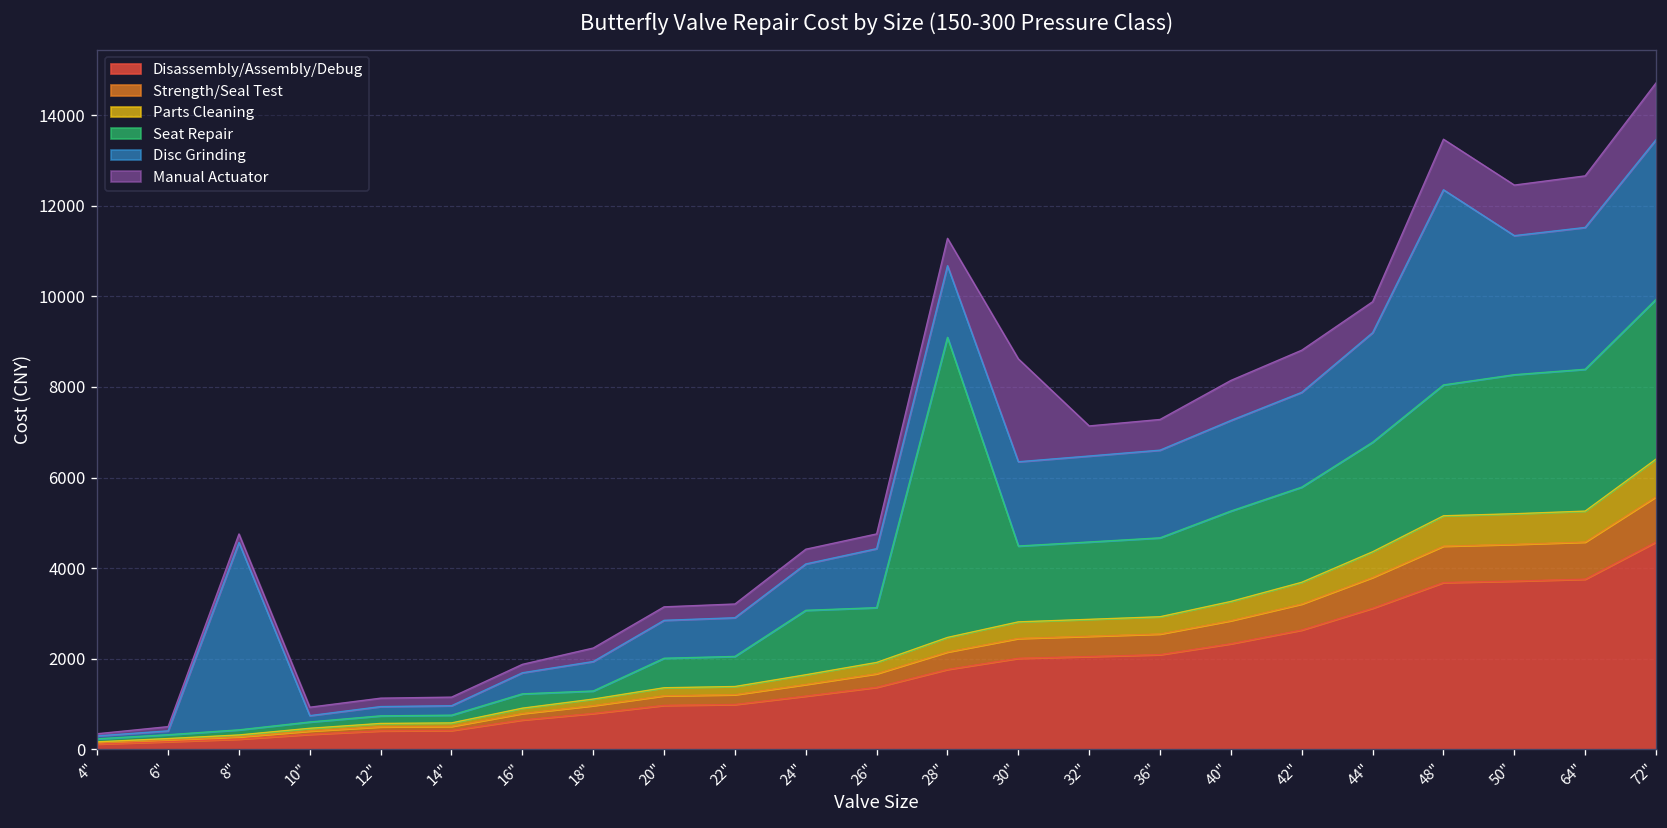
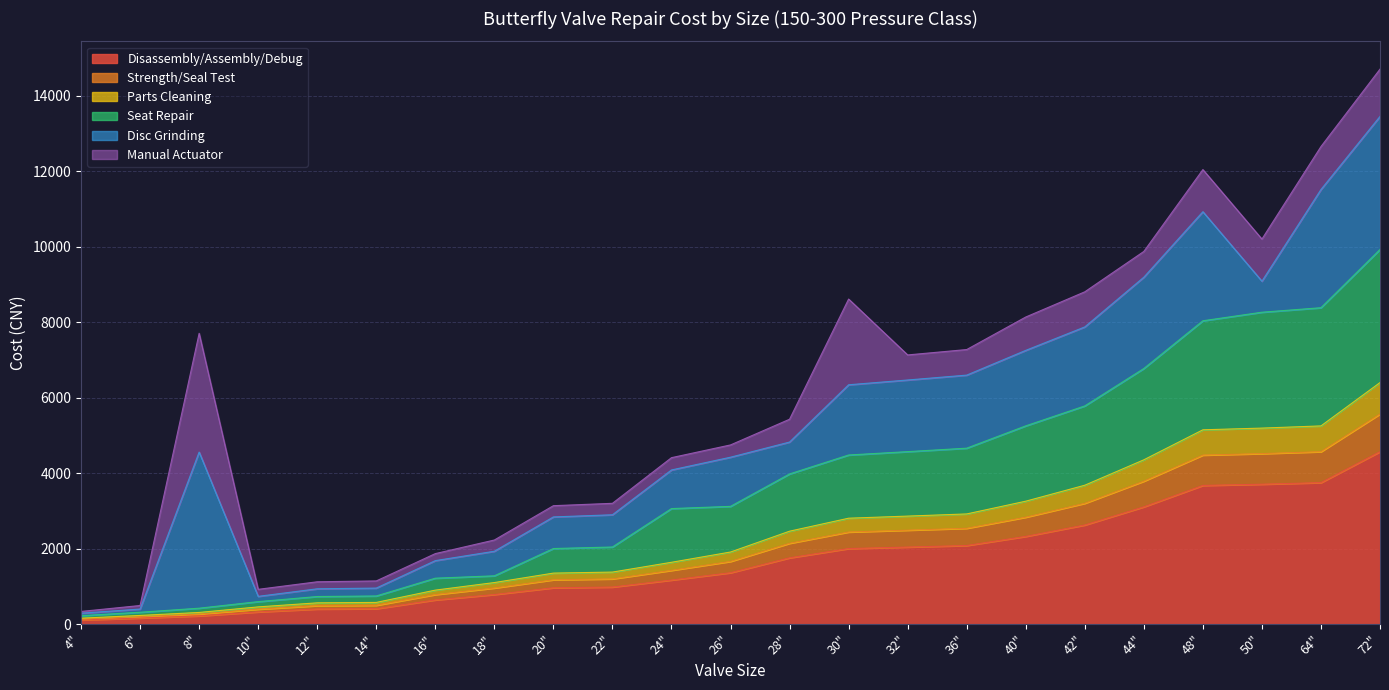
Manual Actuator, 8": 200 -> 3100
Seat Repair, 28": 6600 -> 1500
Disc Grinding, 28": 1600 -> 800
Disc Grinding, 48": 4300 -> 2900
Disc Grinding, 50": 3100 -> 800
